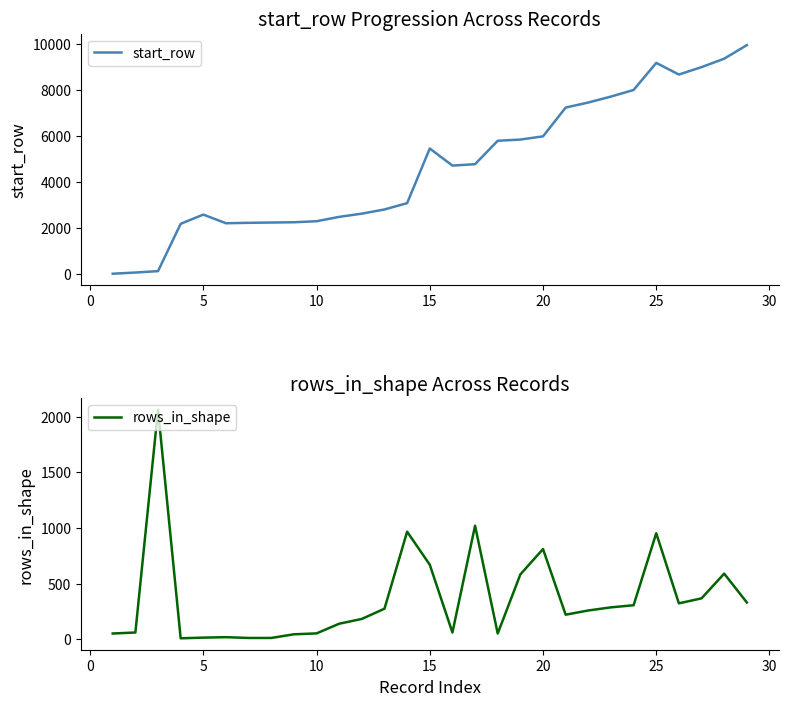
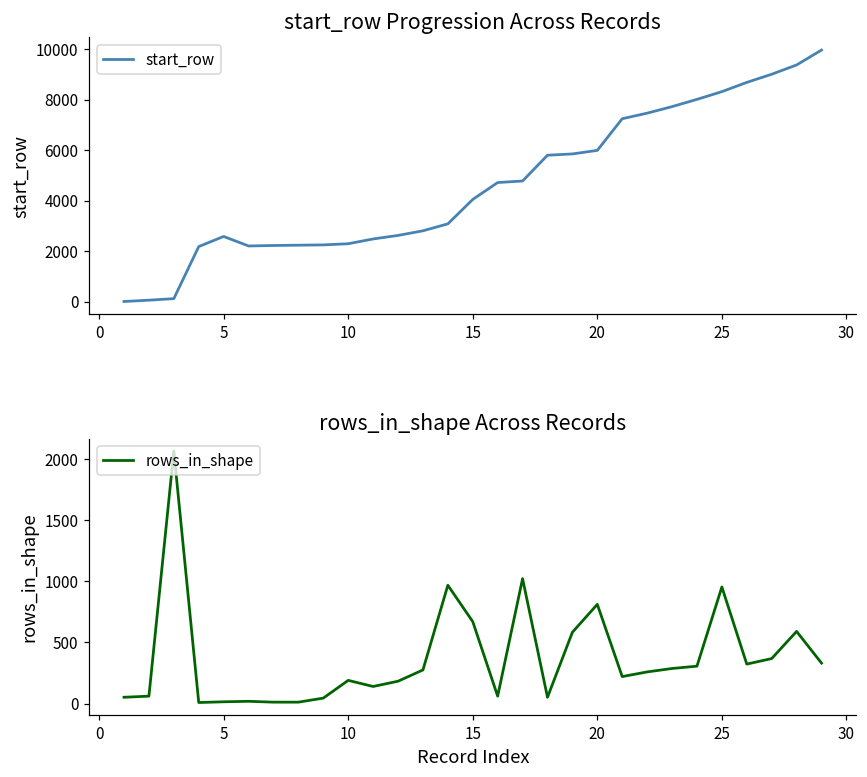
start_row Progression Across Records, 15: 5500 -> 4000
start_row Progression Across Records, 25: 9200 -> 8300
rows_in_shape Across Records, 10: 50 -> 190
